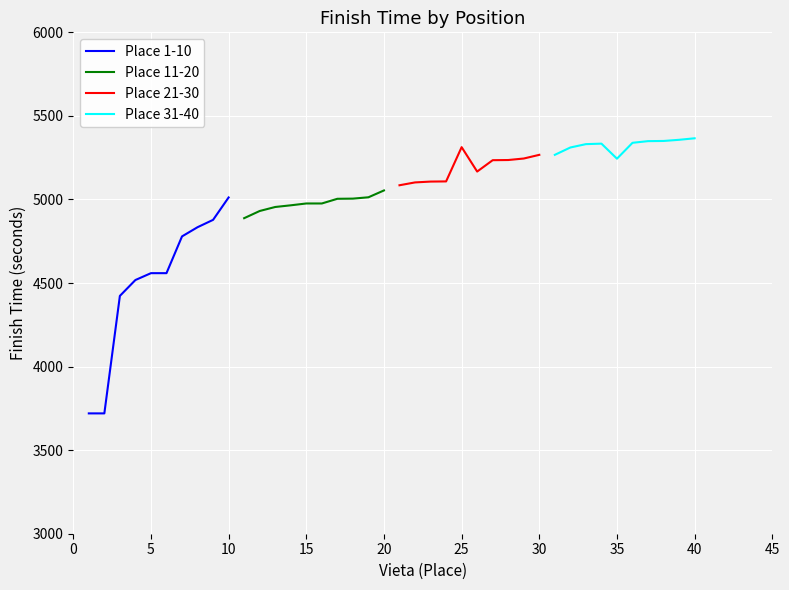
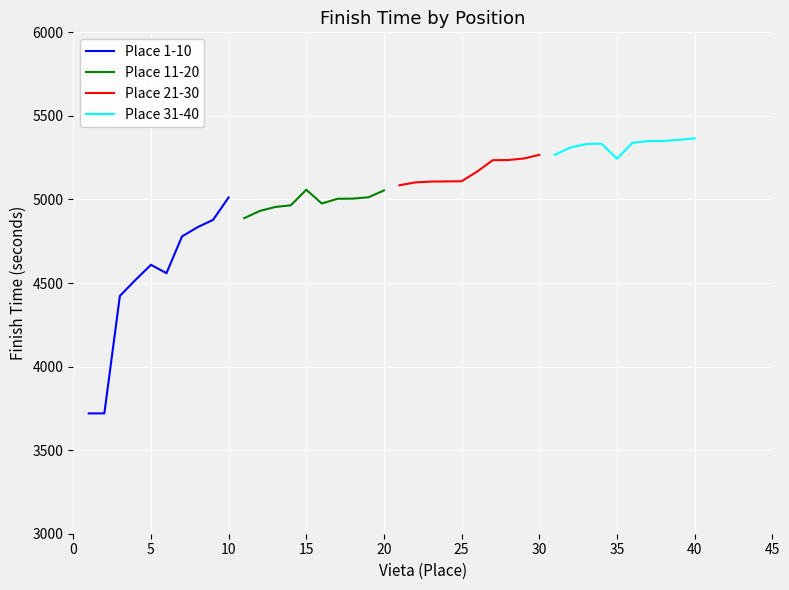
Place 1-10, 5: 4560 -> 4610
Place 11-20, 15: 4980 -> 5060
Place 21-30, 25: 5310 -> 5110
